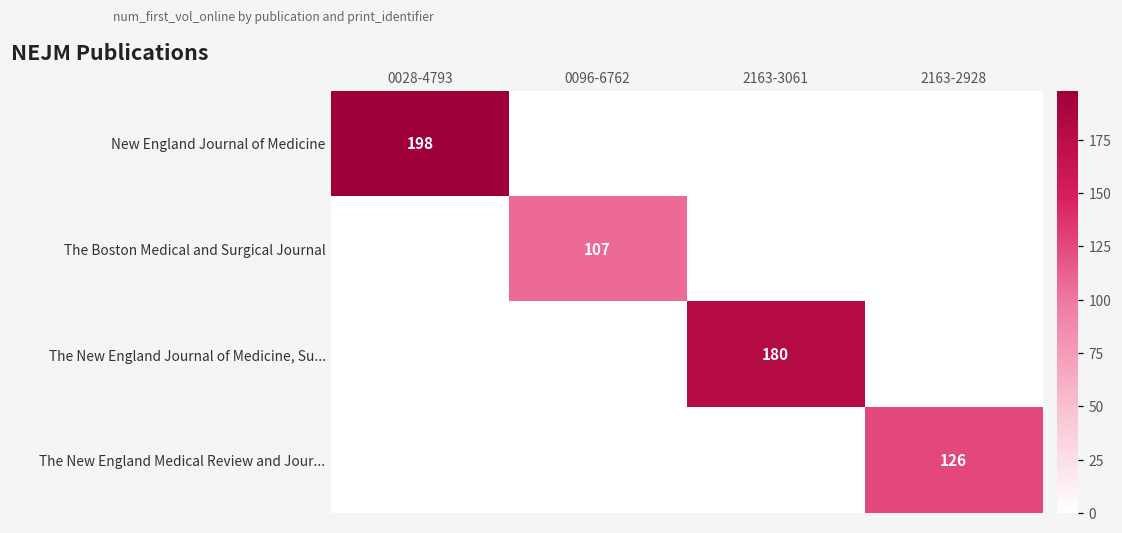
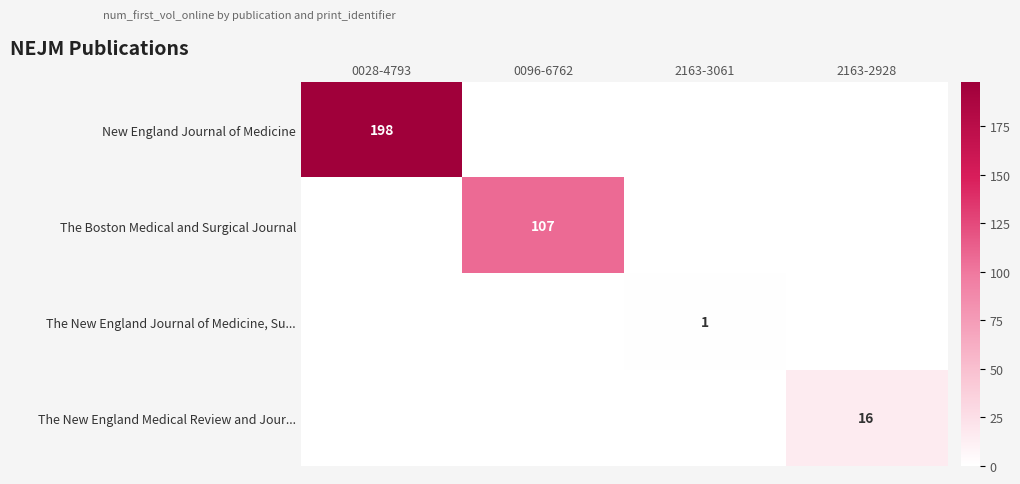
The New England Journal of Medicine, Su..., 2163-3061: 180 -> 1
The New England Medical Review and Jour..., 2163-2928: 126 -> 16
